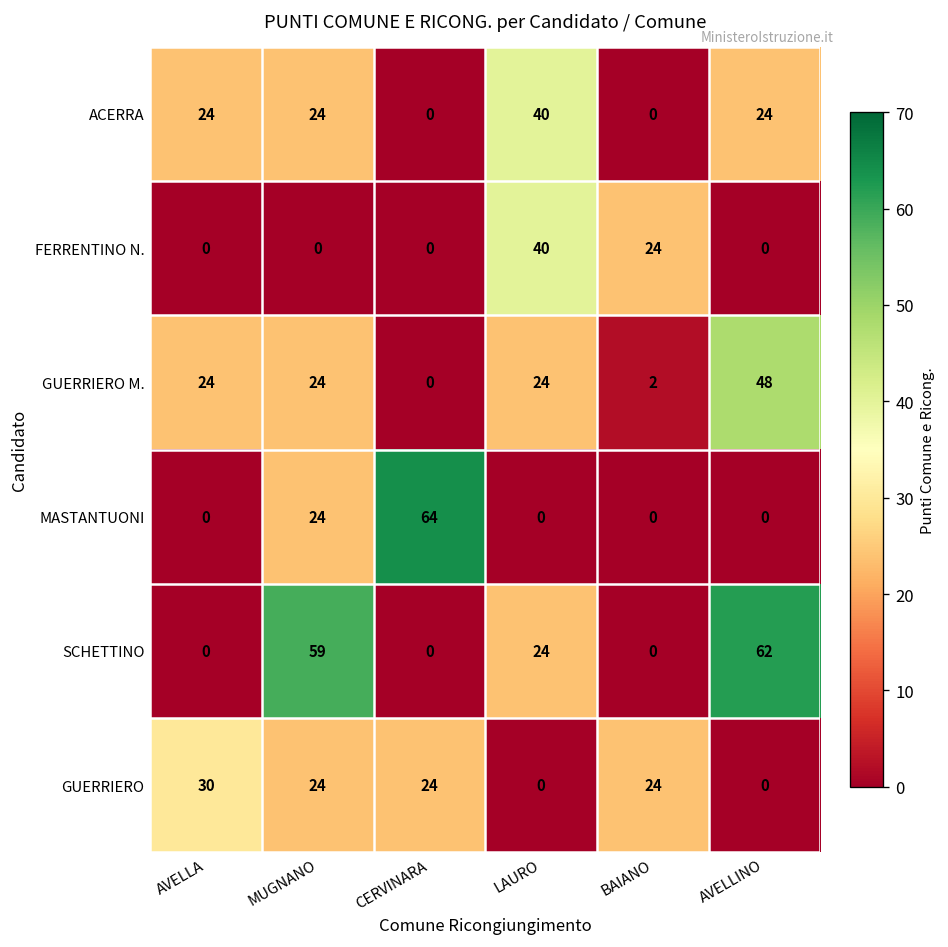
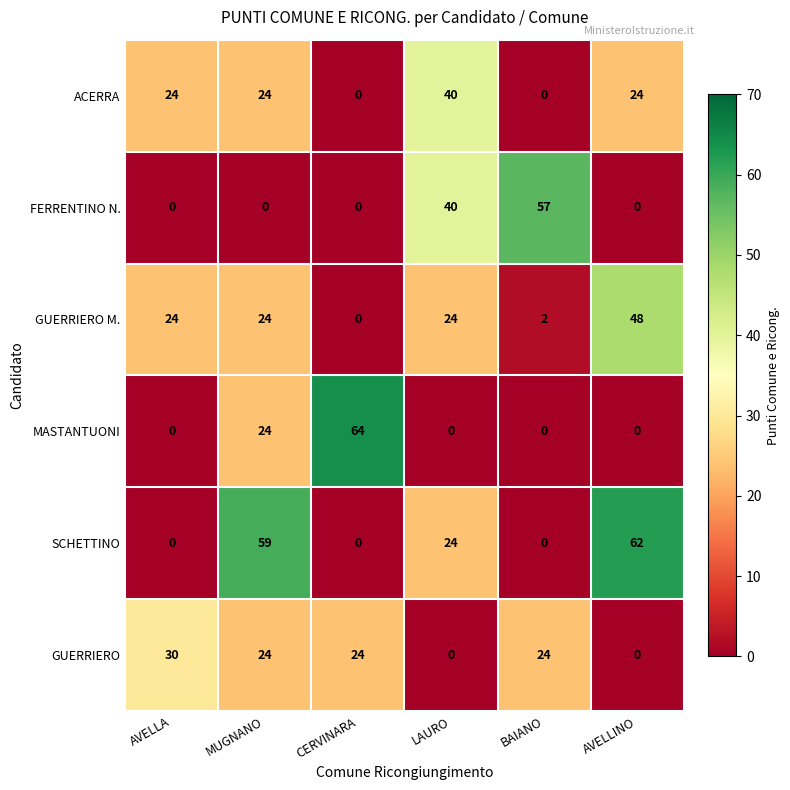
FERRENTINO N., BAIANO: 24 -> 57
